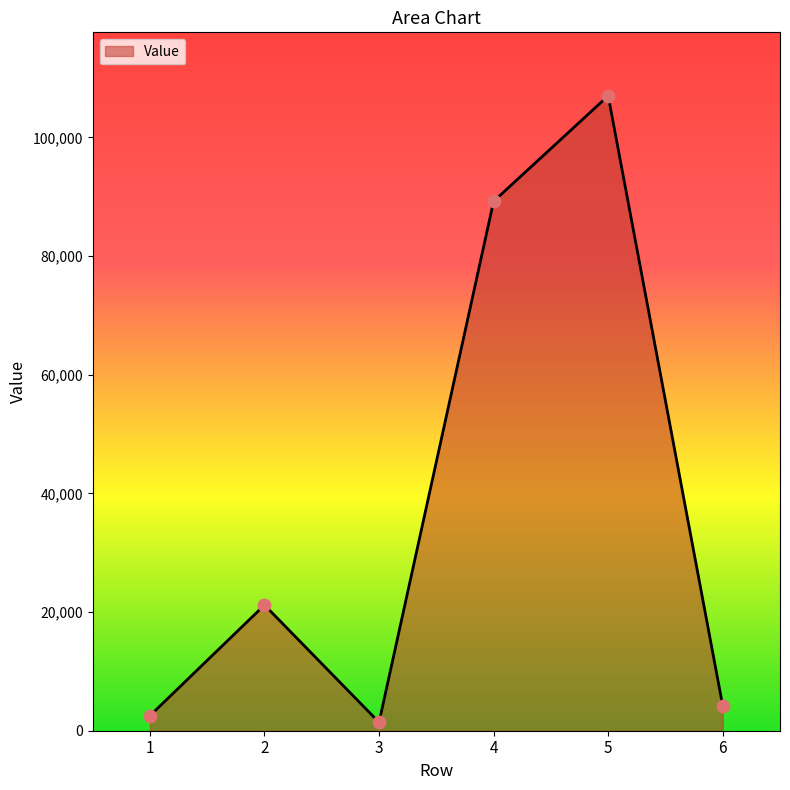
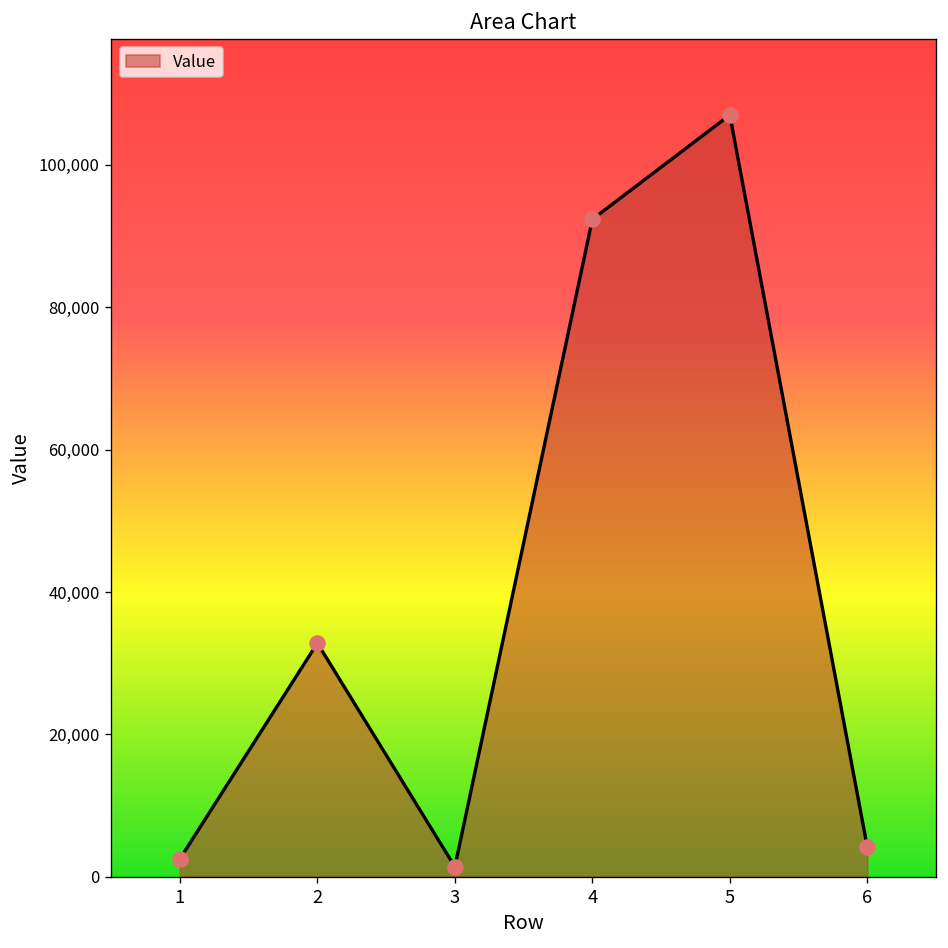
2: 21,000 -> 33,000
4: 89,000 -> 92,000
